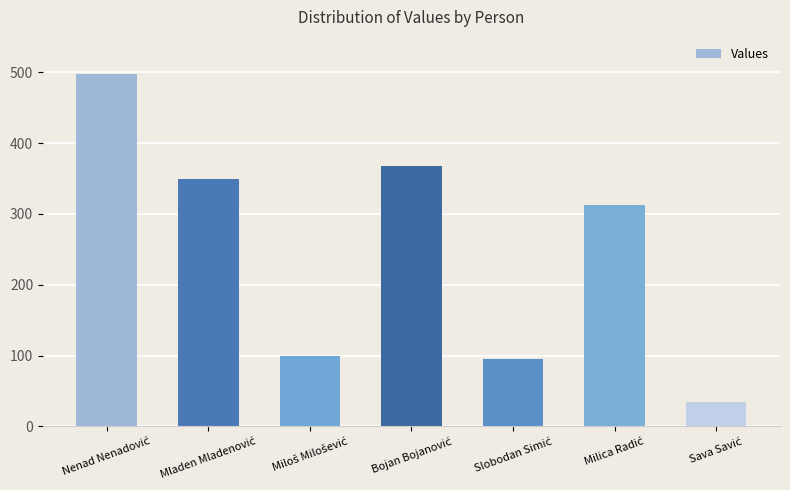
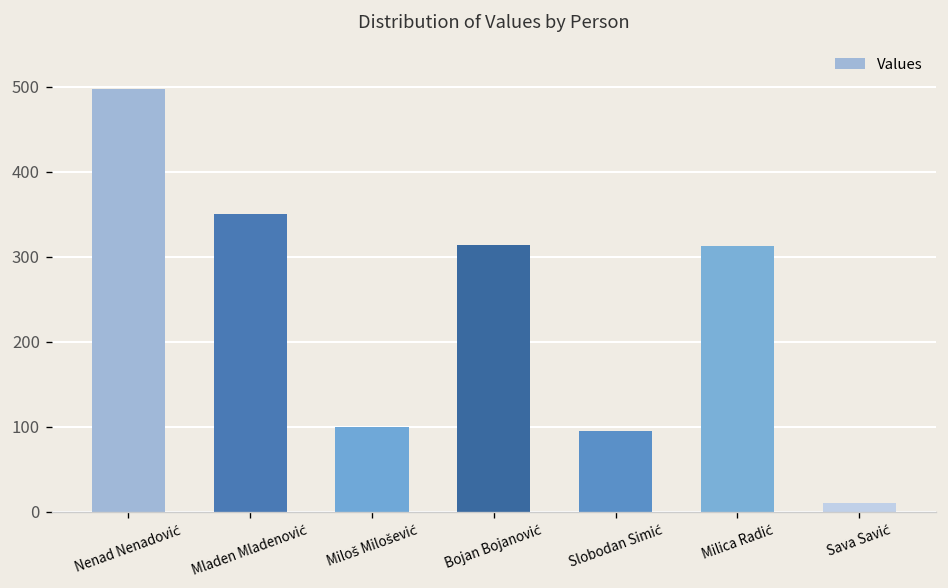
Bojan Bojanović: 370 -> 310
Sava Savić: 40 -> 10
